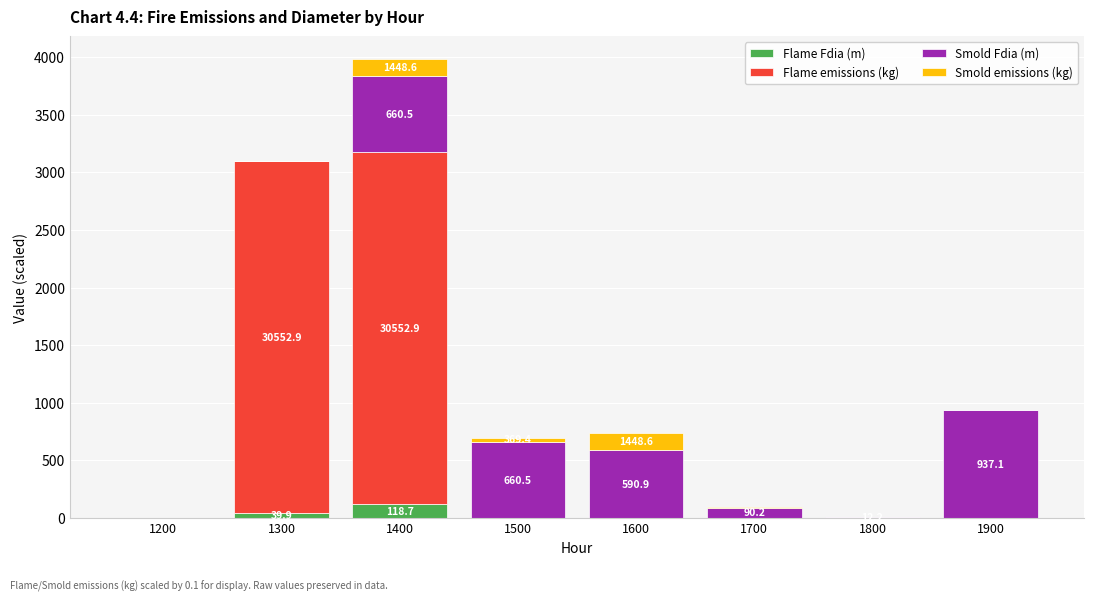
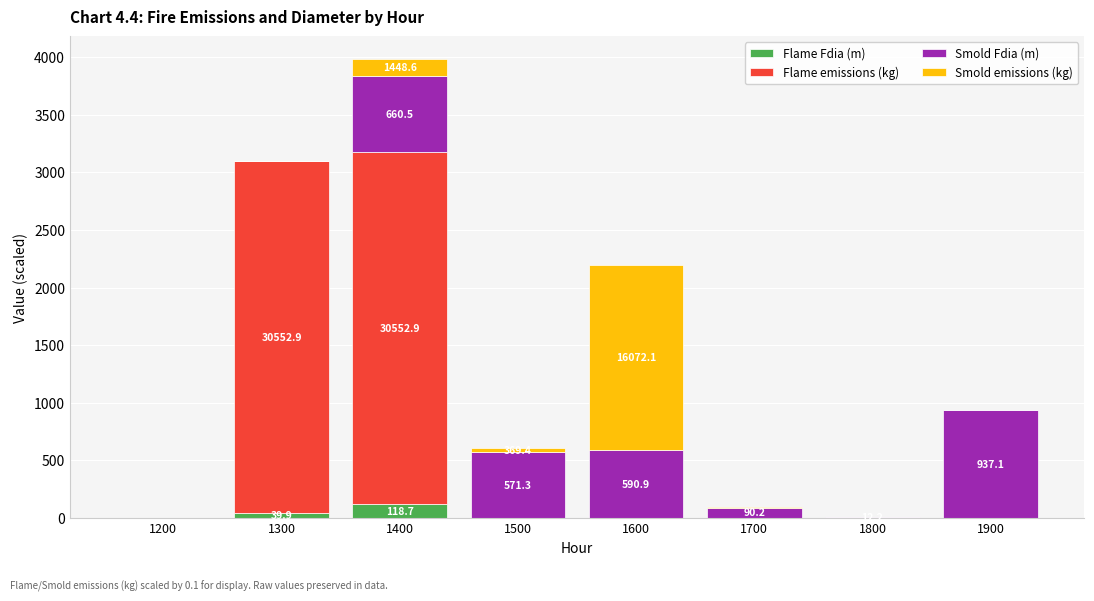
Smold Fdia (m), 1500: 660.5 -> 571.3
Smold emissions (kg), 1600: 1448.6 -> 16072.1
